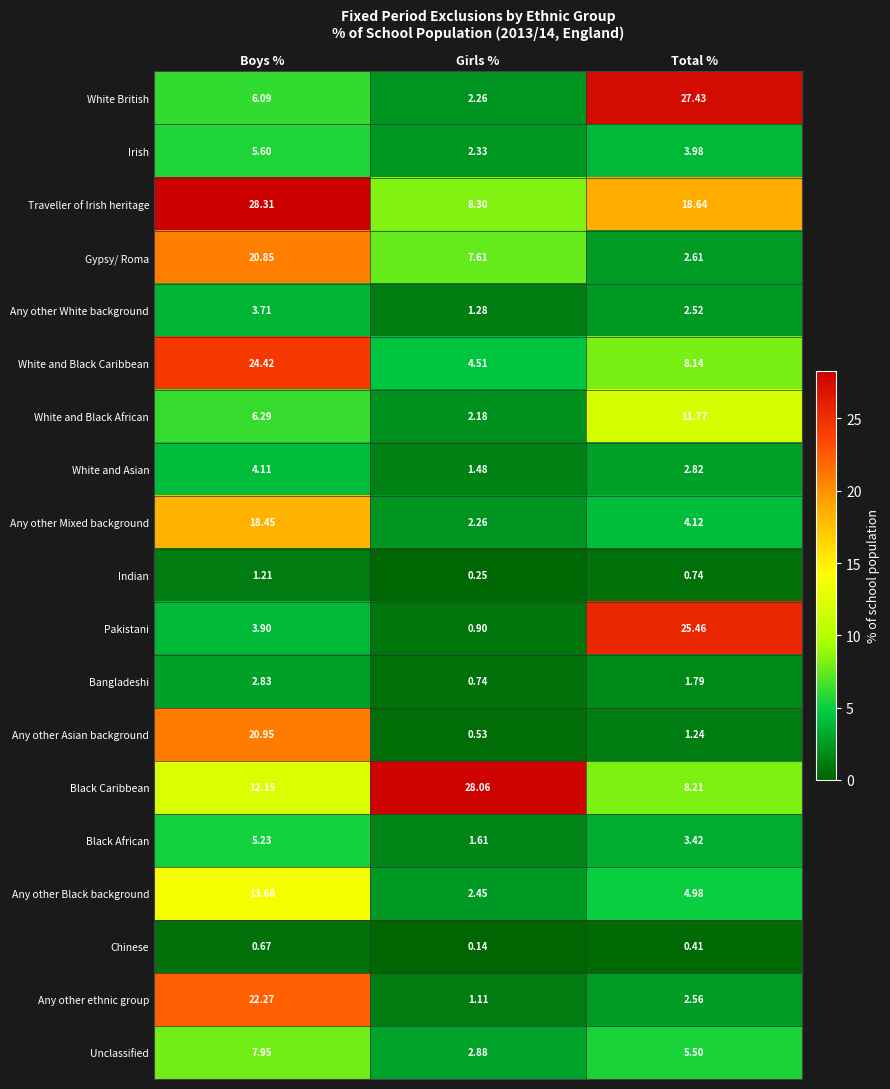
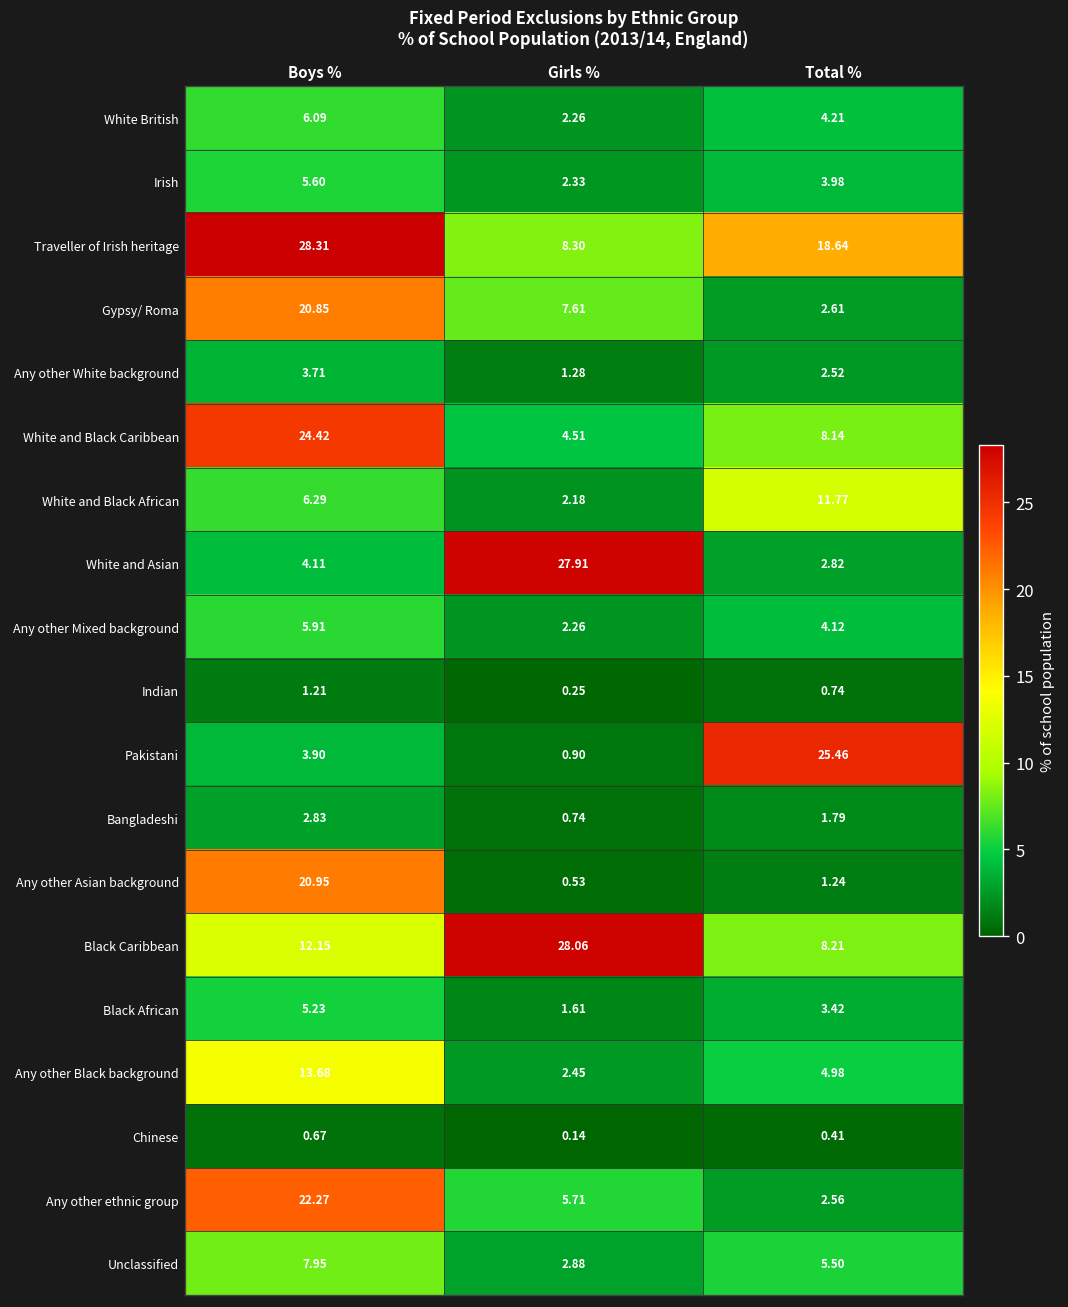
White British, Total %: 27.43 -> 4.21
White and Asian, Girls %: 1.48 -> 27.91
Any other Mixed background, Boys %: 18.45 -> 5.91
Any other ethnic group, Girls %: 1.11 -> 5.71
